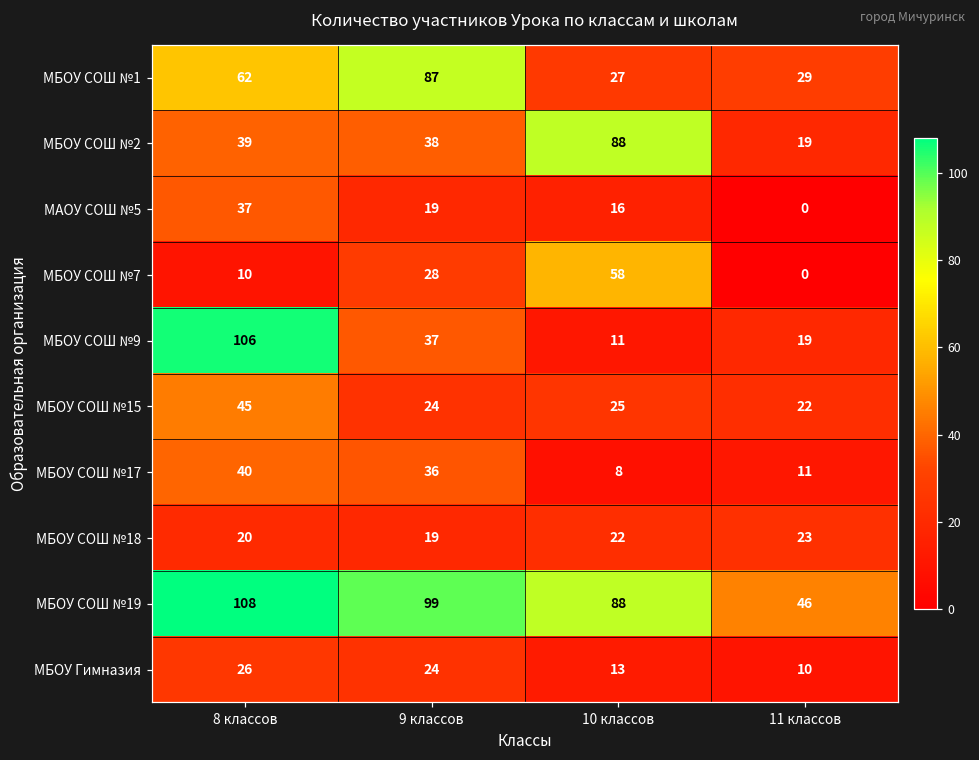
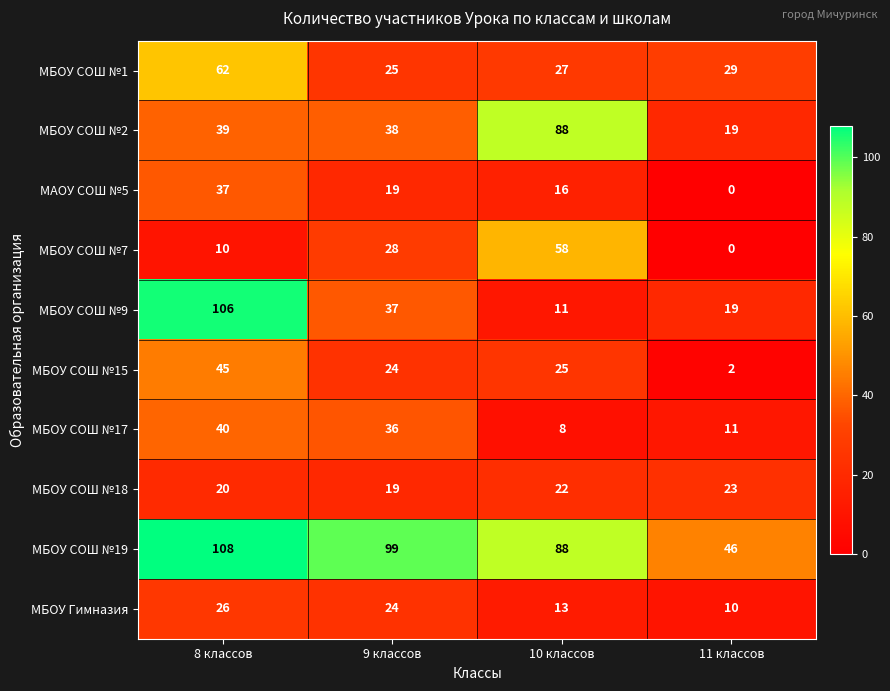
МБОУ СОШ №1, 9 классов: 87 -> 25
МБОУ СОШ №15, 11 классов: 22 -> 2
